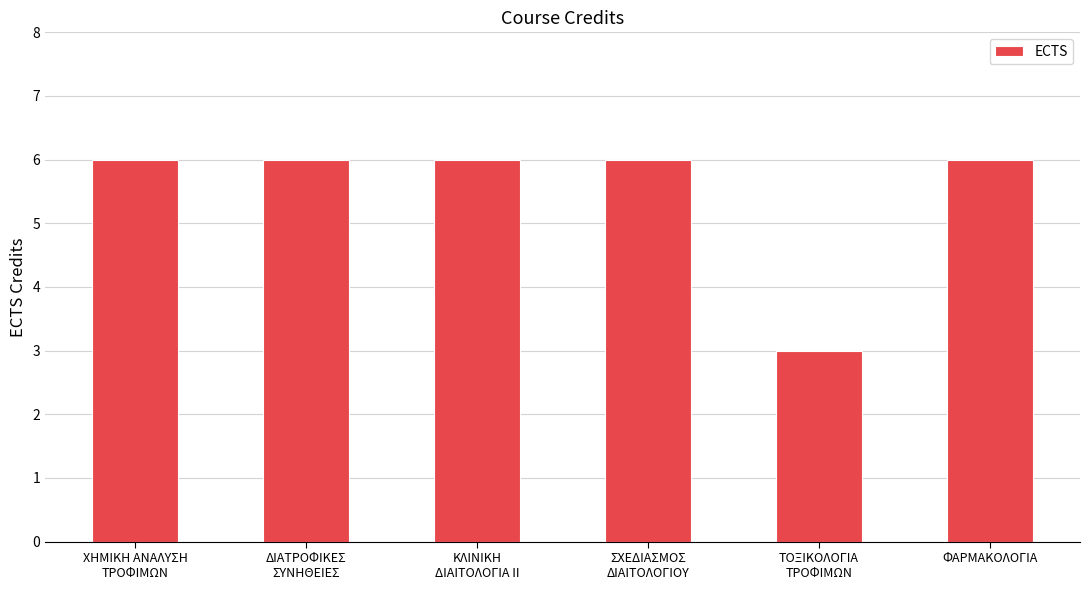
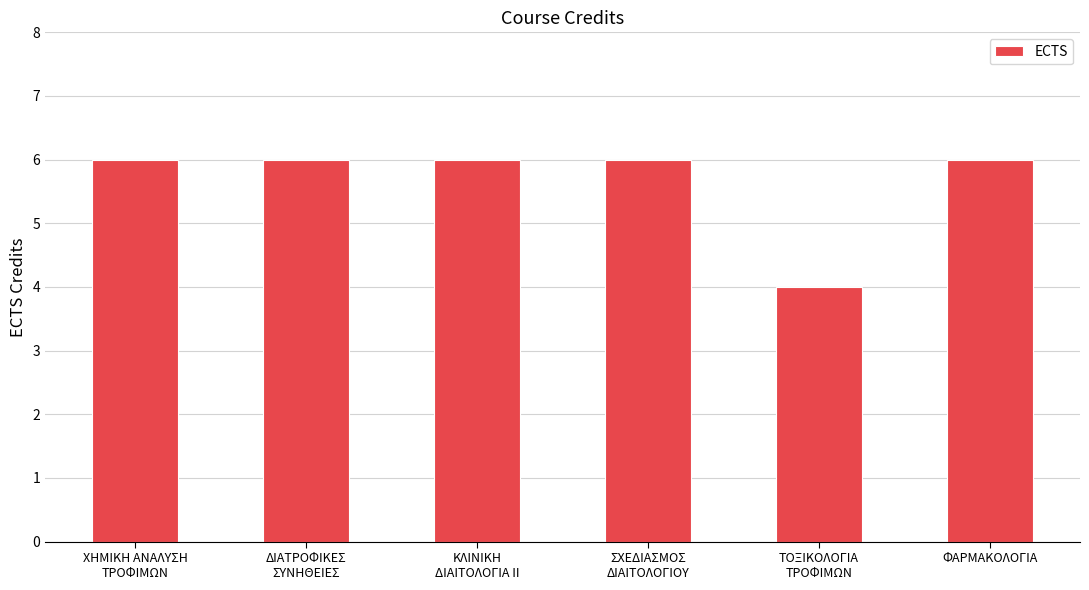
TOΞΙΚΟΛΟΓΙΑ ΤΡΟΦΙΜΩΝ: 3 -> 4
